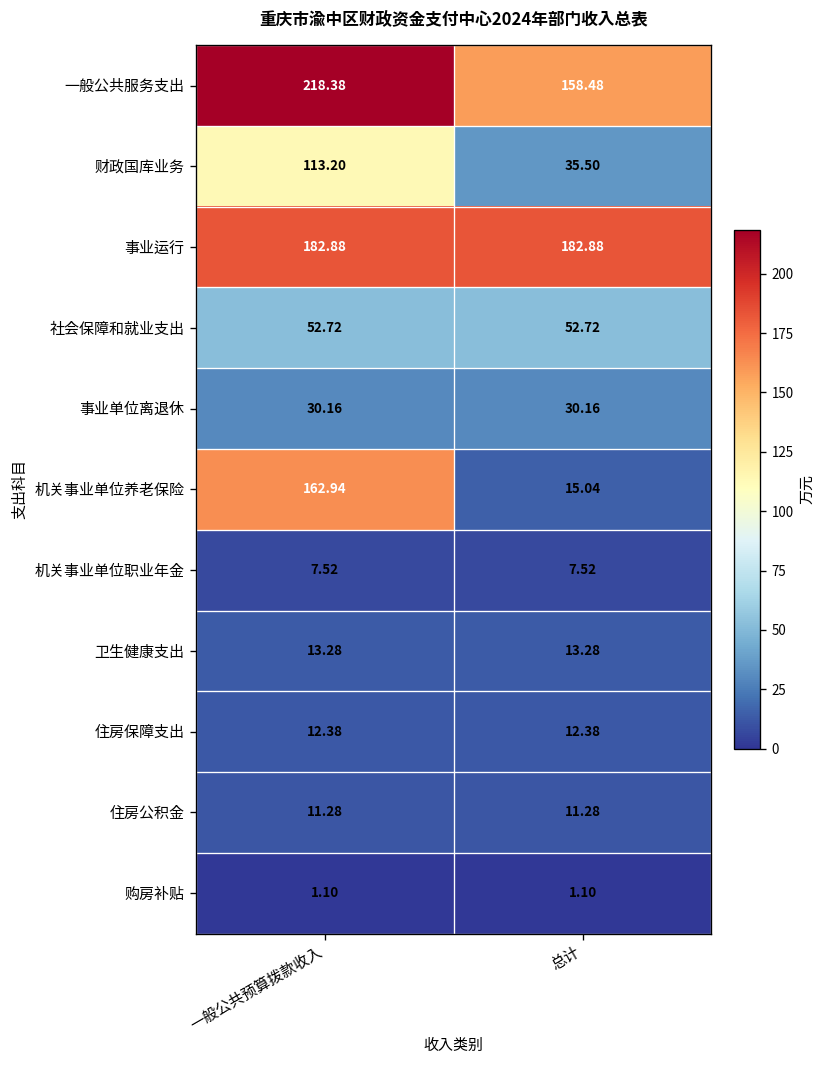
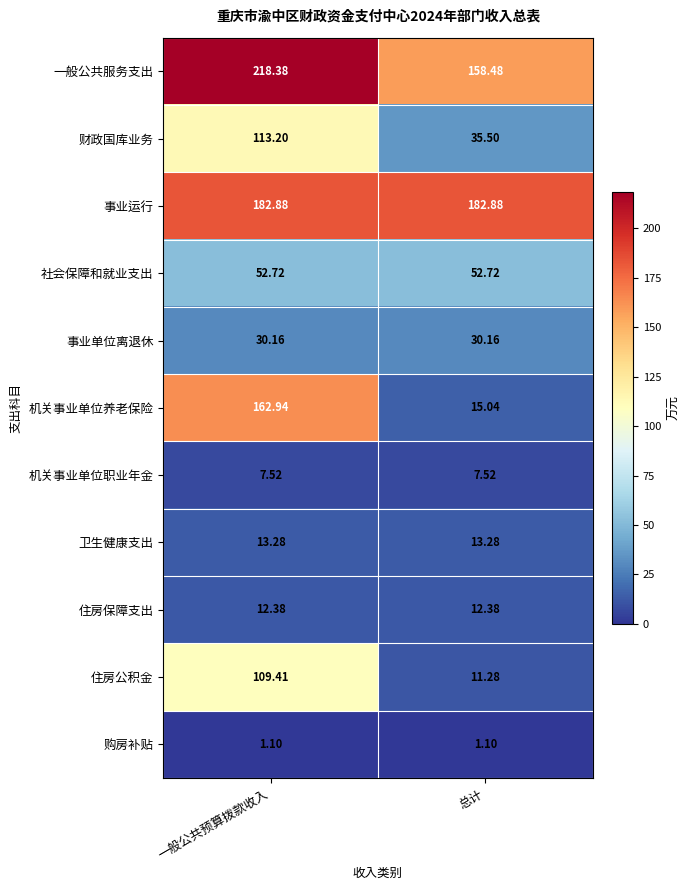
住房公积金, 一般公共预算拨款收入: 11.28 -> 109.41
